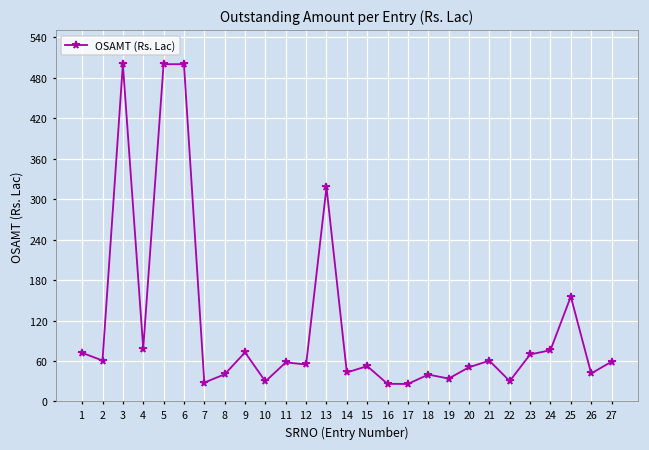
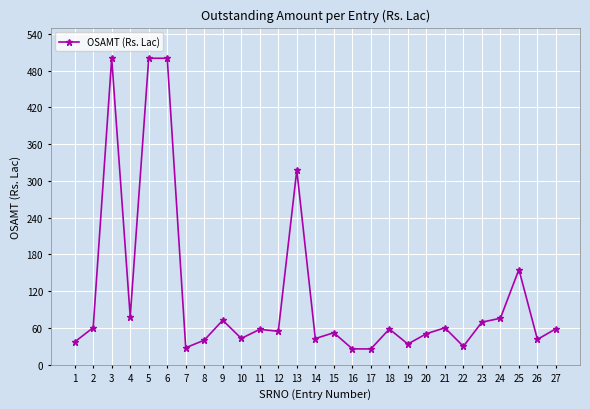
1: 70 -> 40
10: 30 -> 40
18: 40 -> 60
